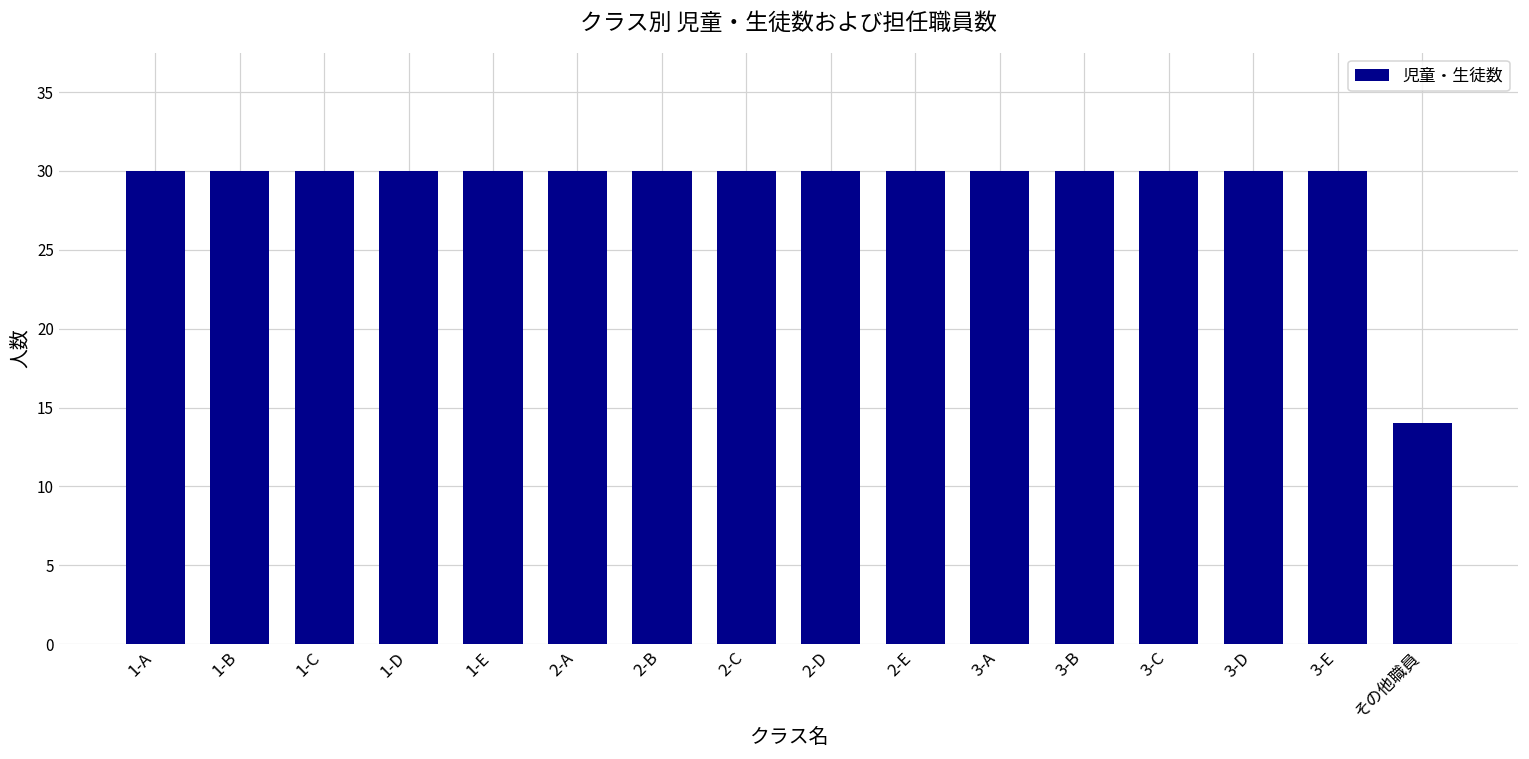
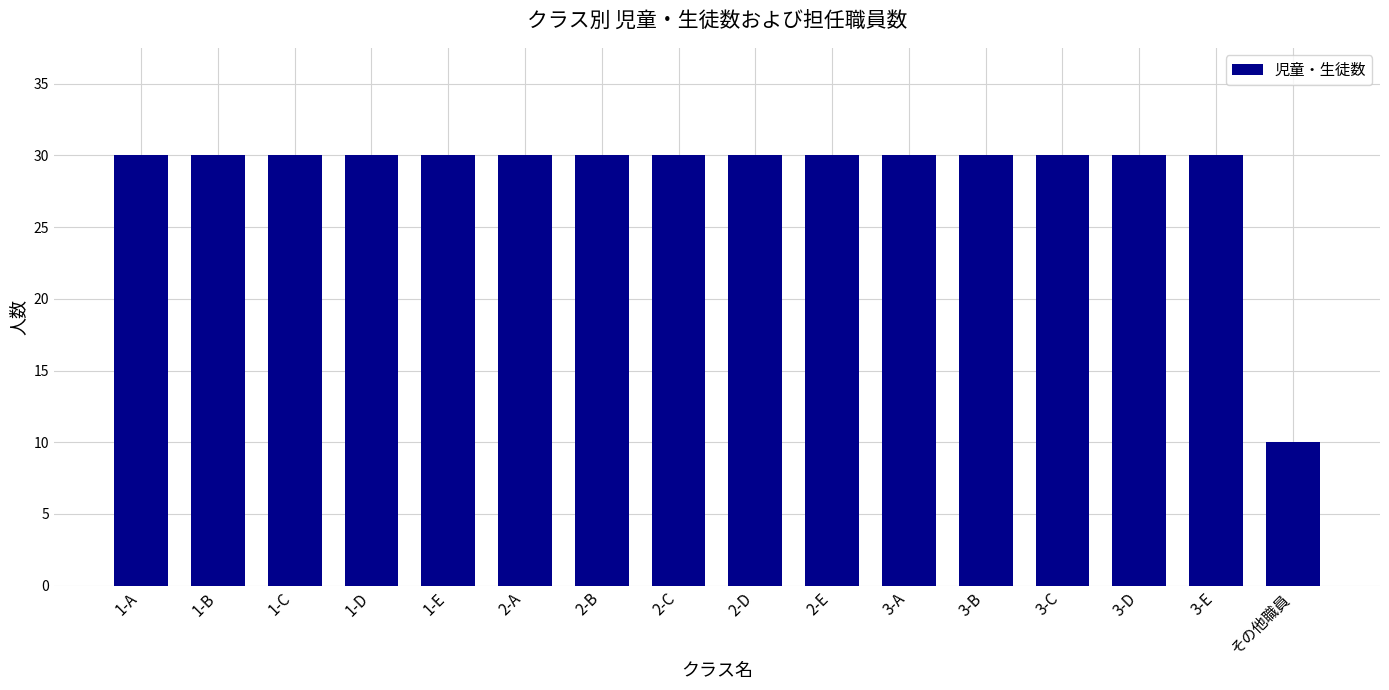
その他職員: 14 -> 10
